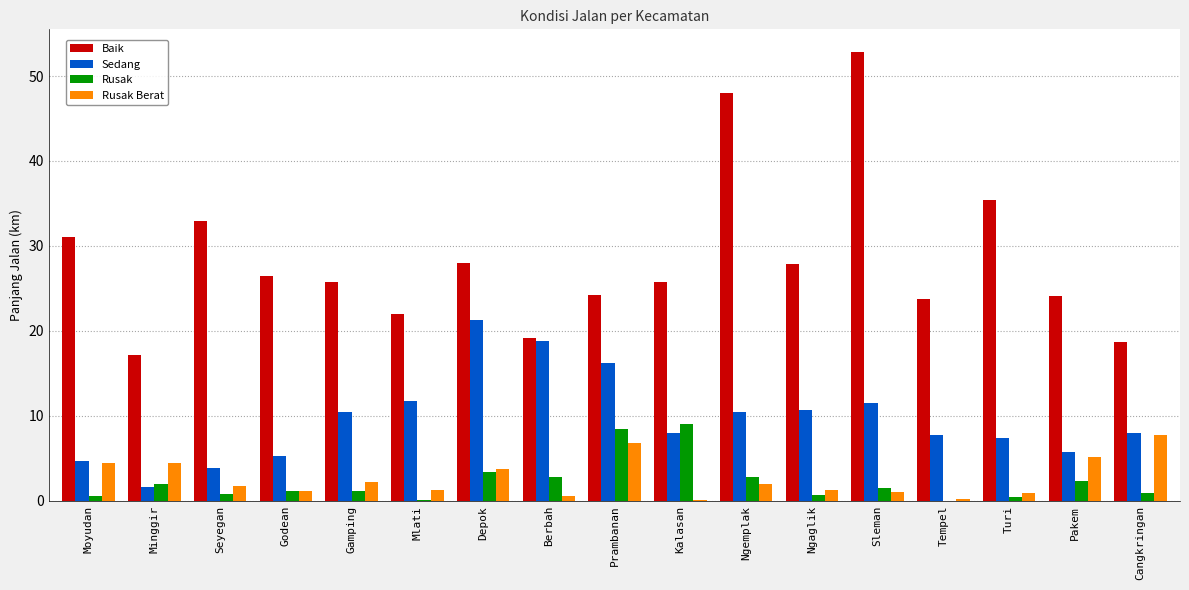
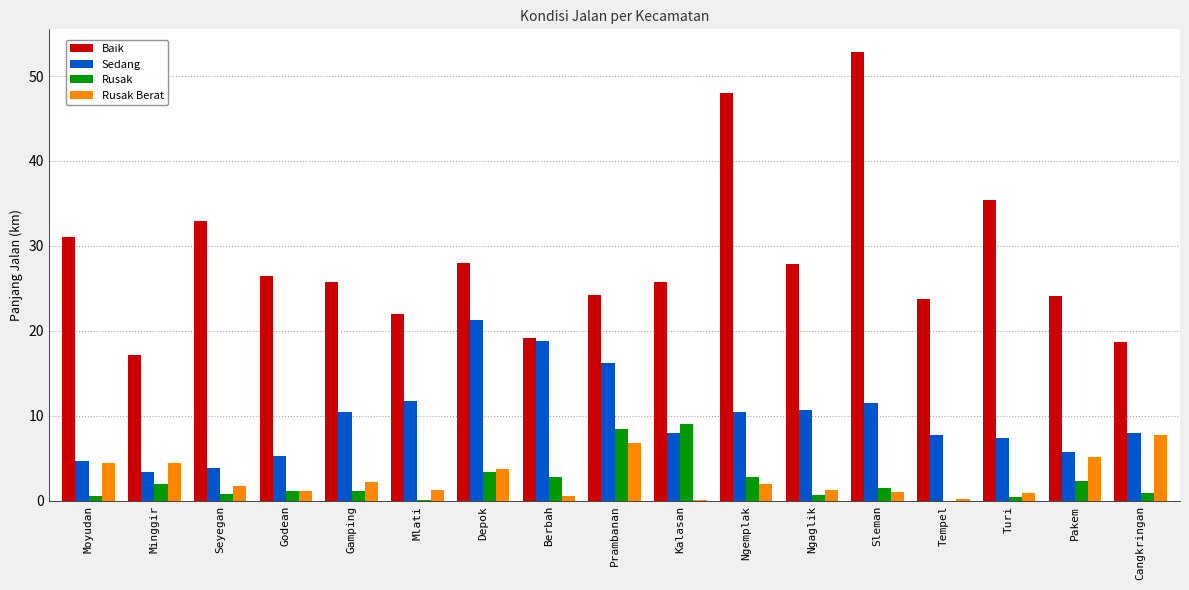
Sedang, Minggir: 2 -> 3
